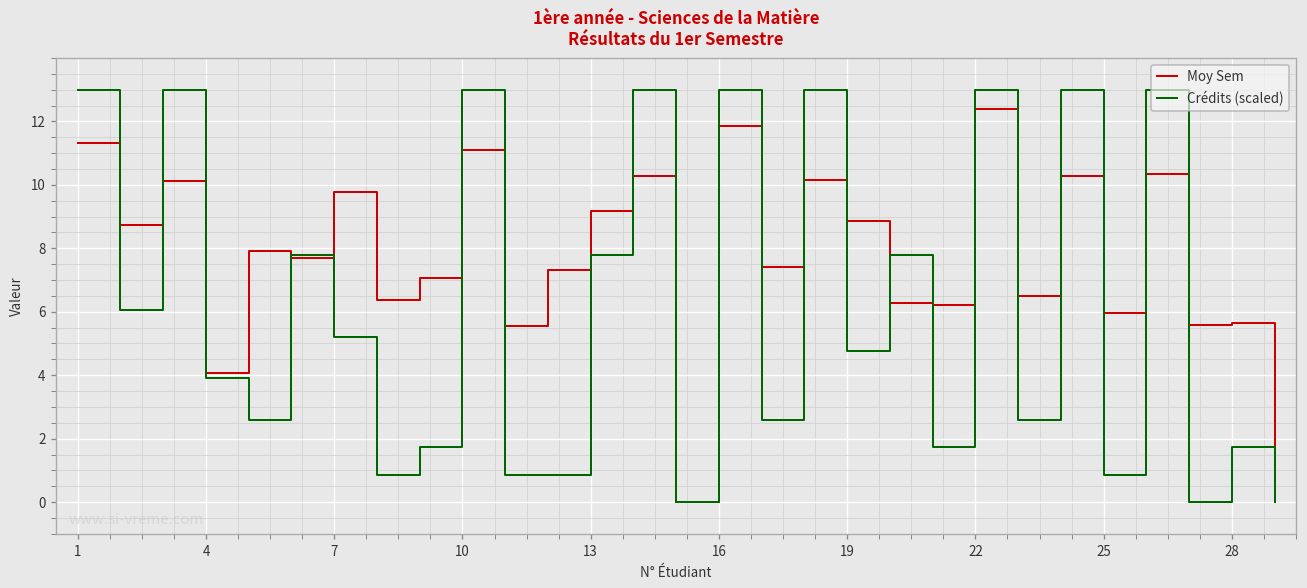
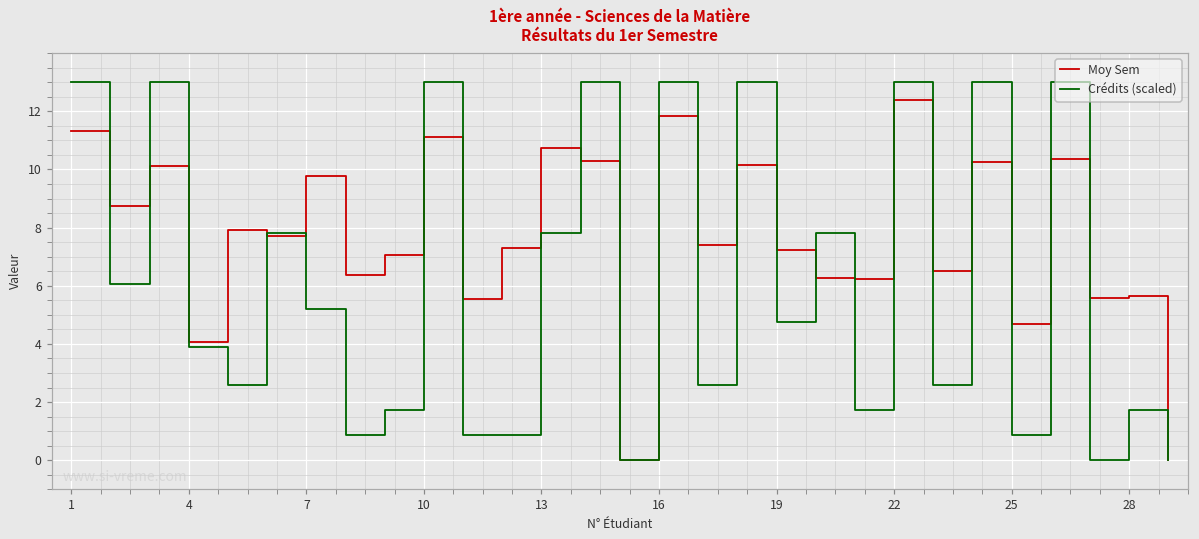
Moy Sem, 13: 9.2 -> 10.7
Moy Sem, 19: 8.9 -> 7.2
Moy Sem, 25: 6.0 -> 4.7
